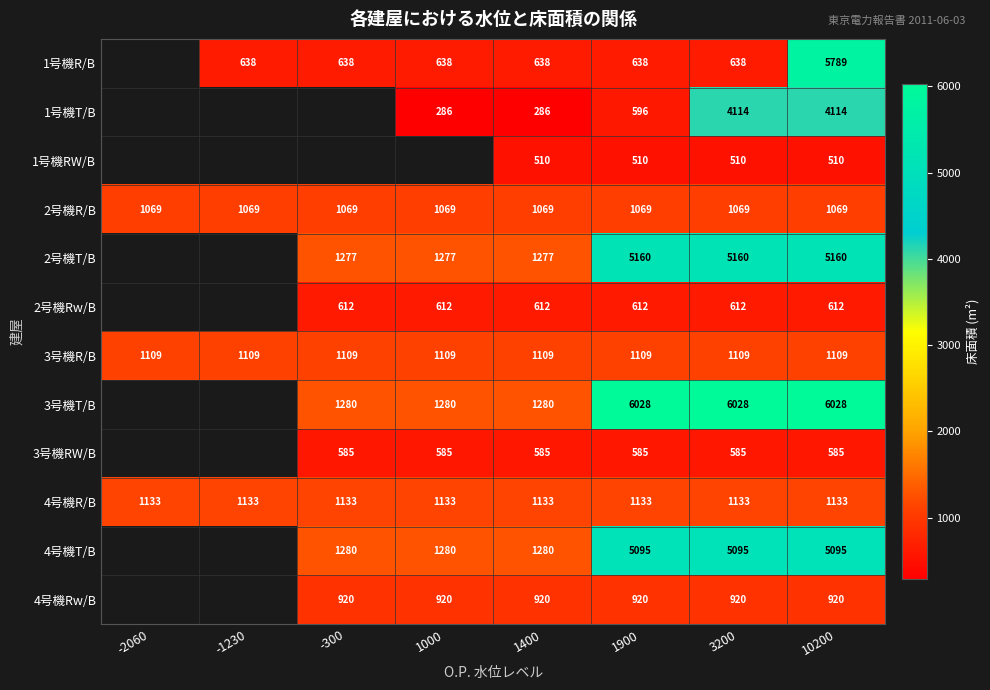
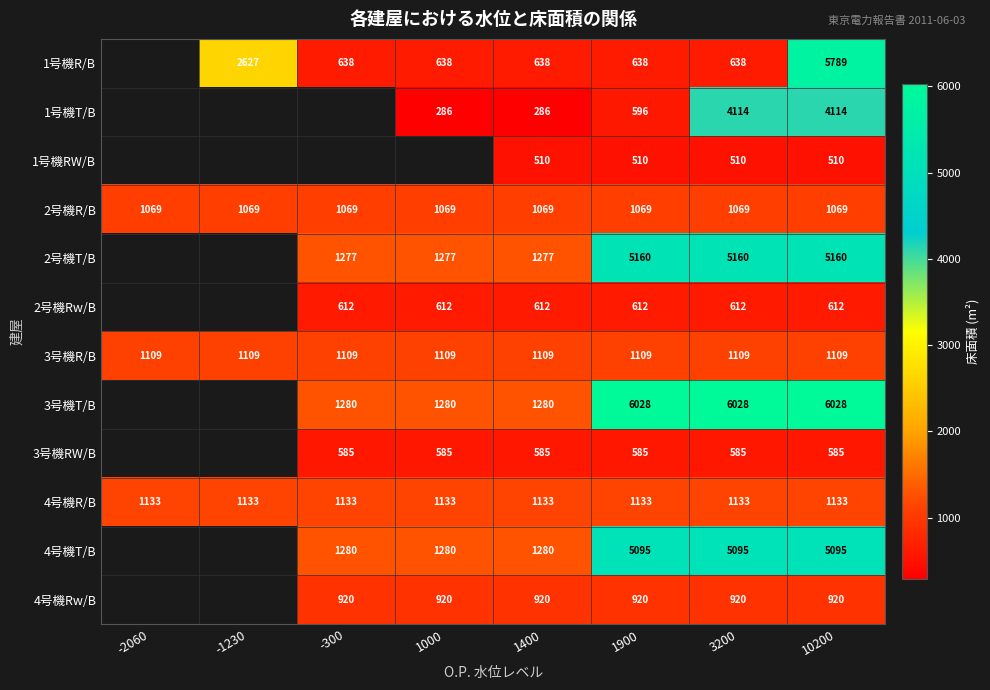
1号機R/B, -1230: 638 -> 2627
